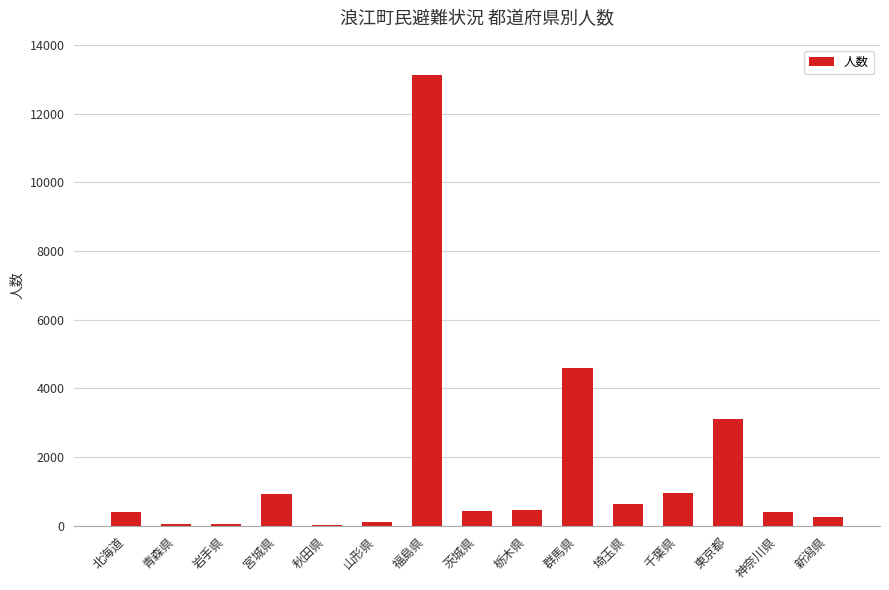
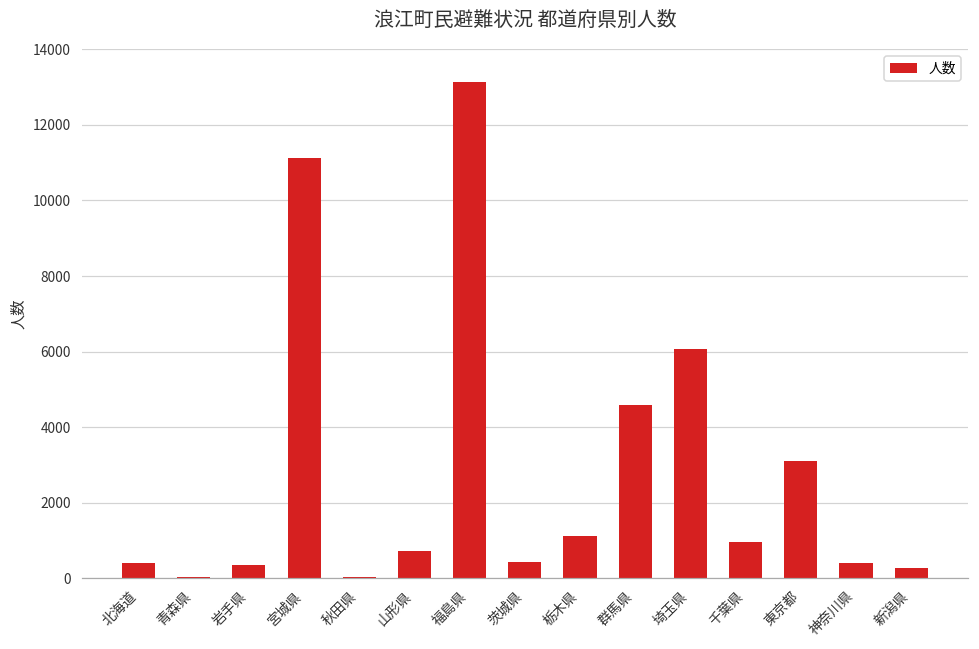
岩手県: 0 -> 300
宮城県: 900 -> 11100
山形県: 100 -> 700
栃木県: 500 -> 1100
埼玉県: 600 -> 6100
